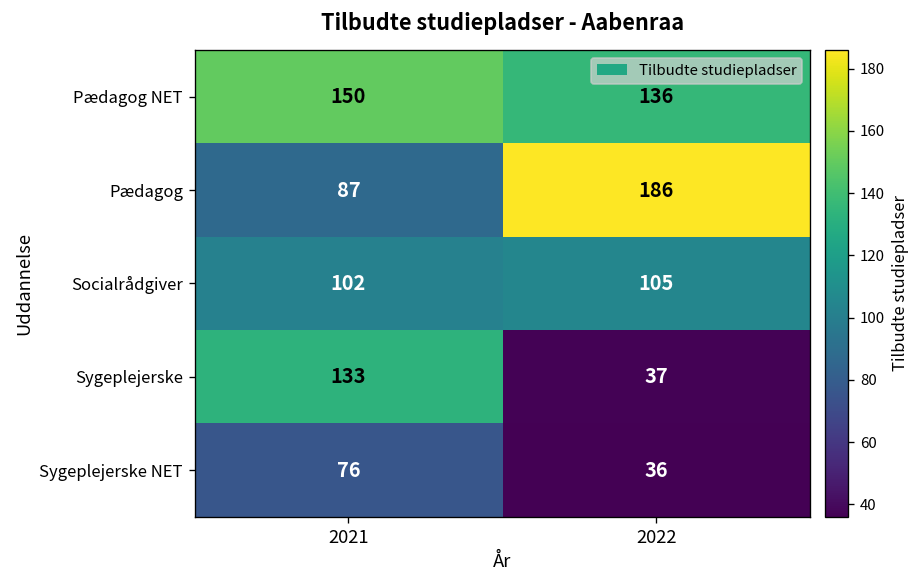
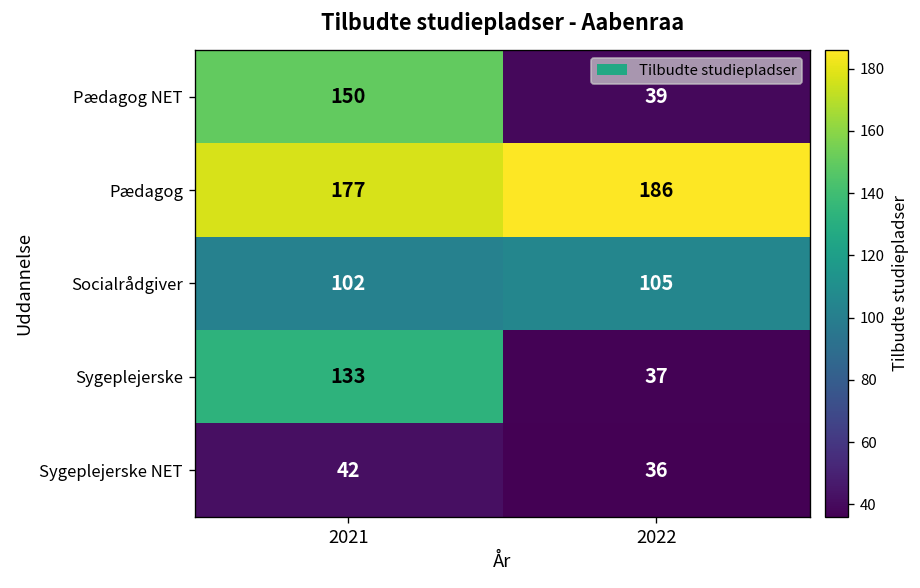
Pædagog NET, 2022: 136 -> 39
Pædagog, 2021: 87 -> 177
Sygeplejerske NET, 2021: 76 -> 42
